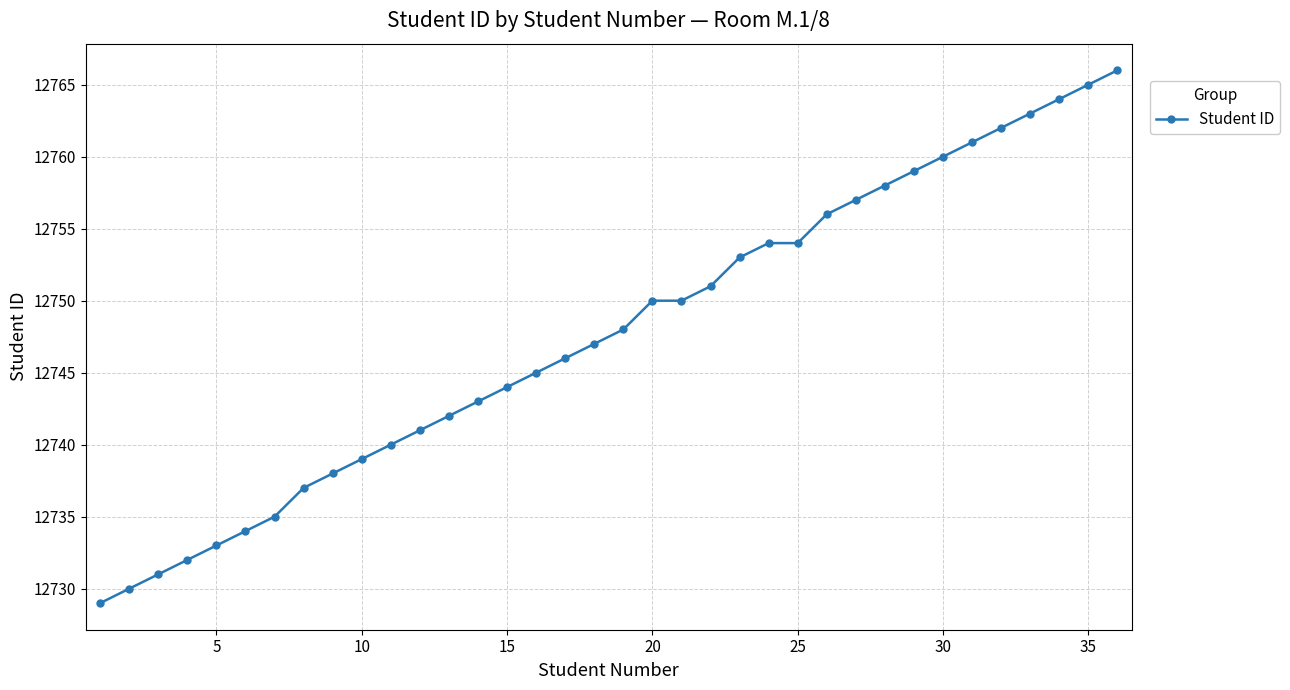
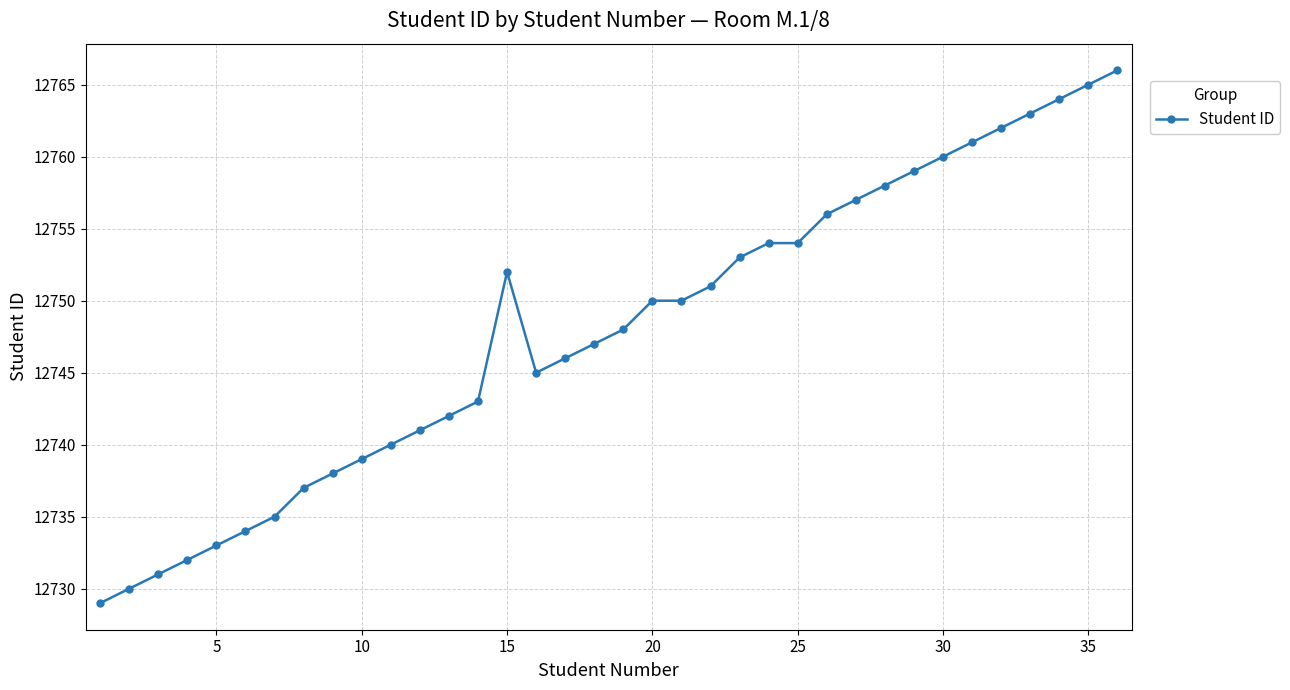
15: 12744 -> 12752
